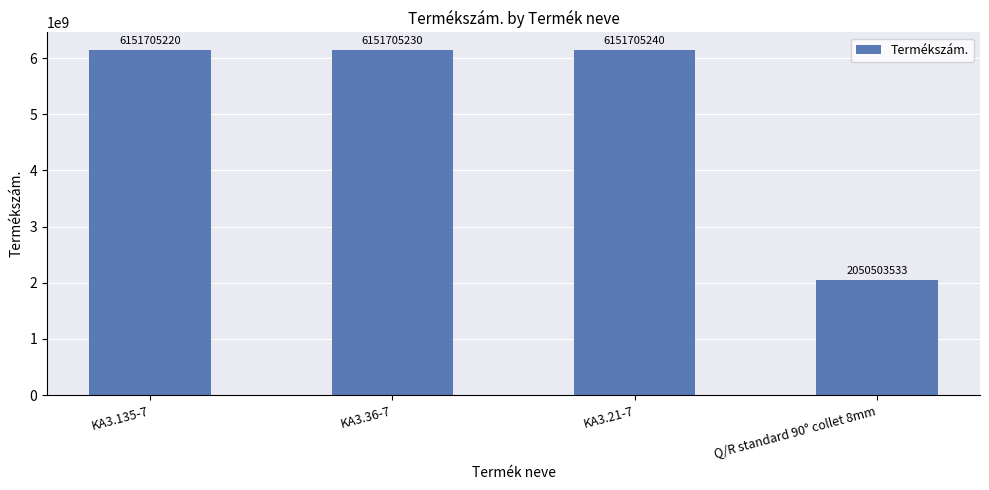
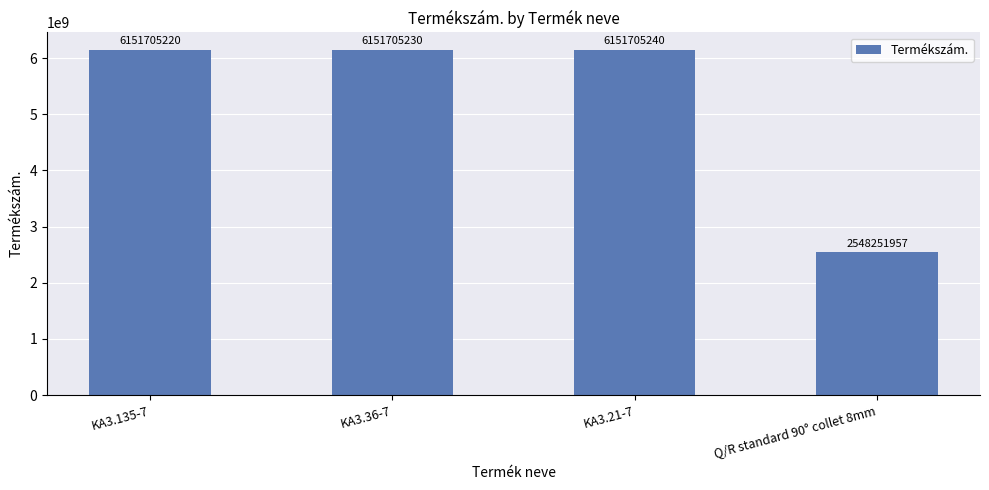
Q/R standard 90° collet 8mm: 2050503533 -> 2548251957
